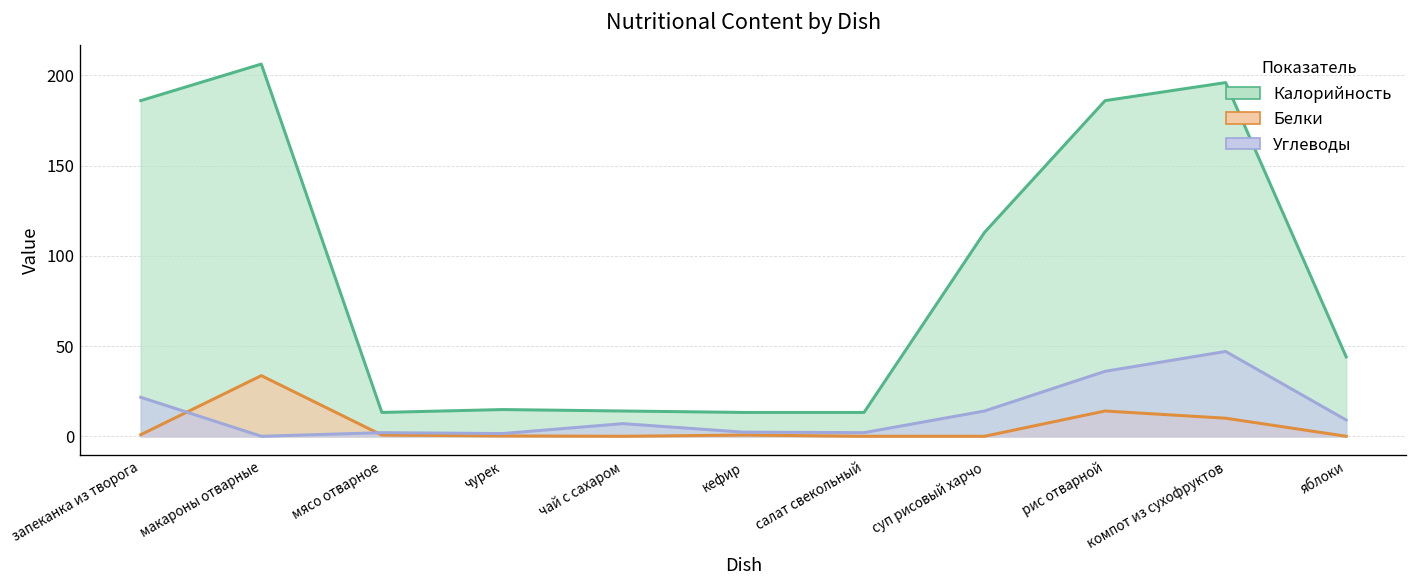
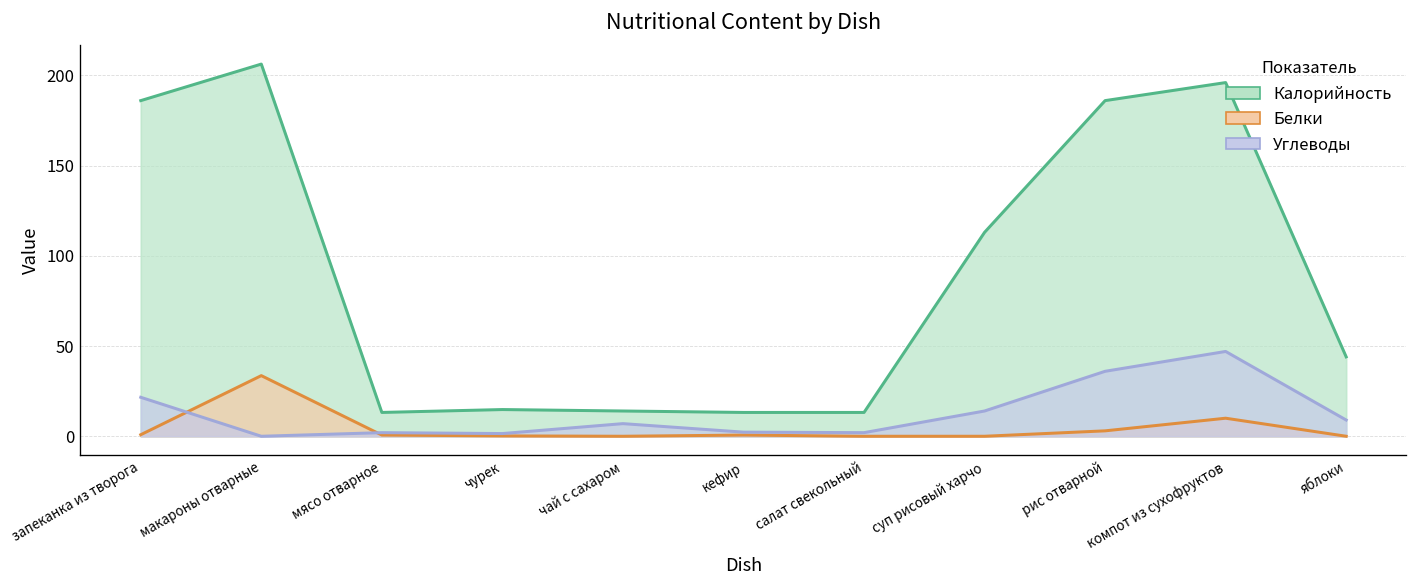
Белки, рис отварной: 14 -> 3
